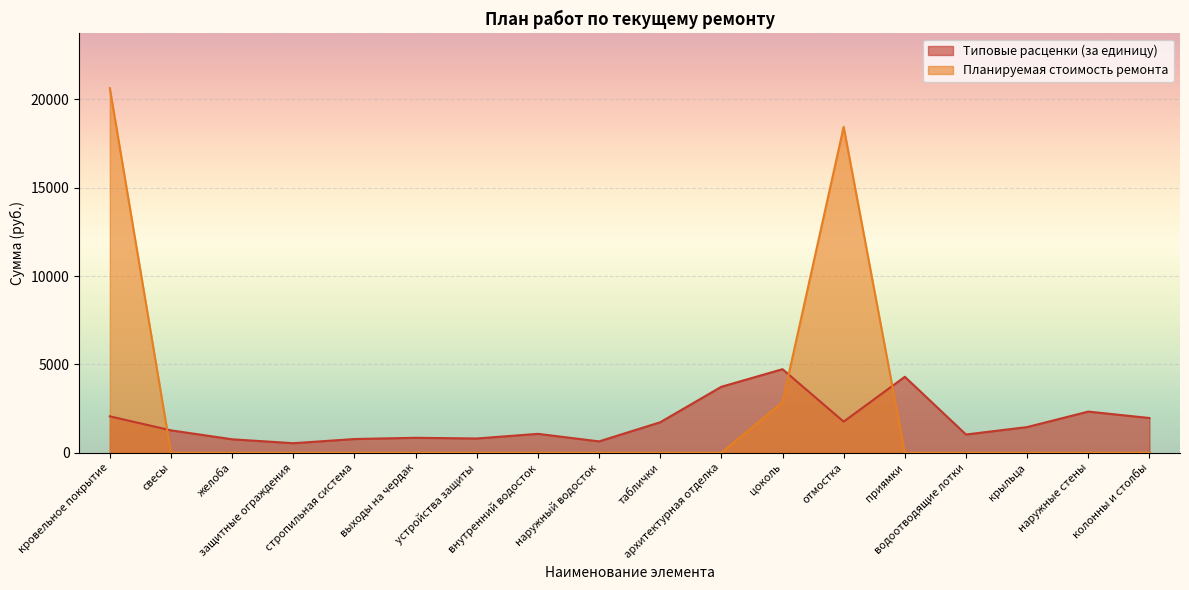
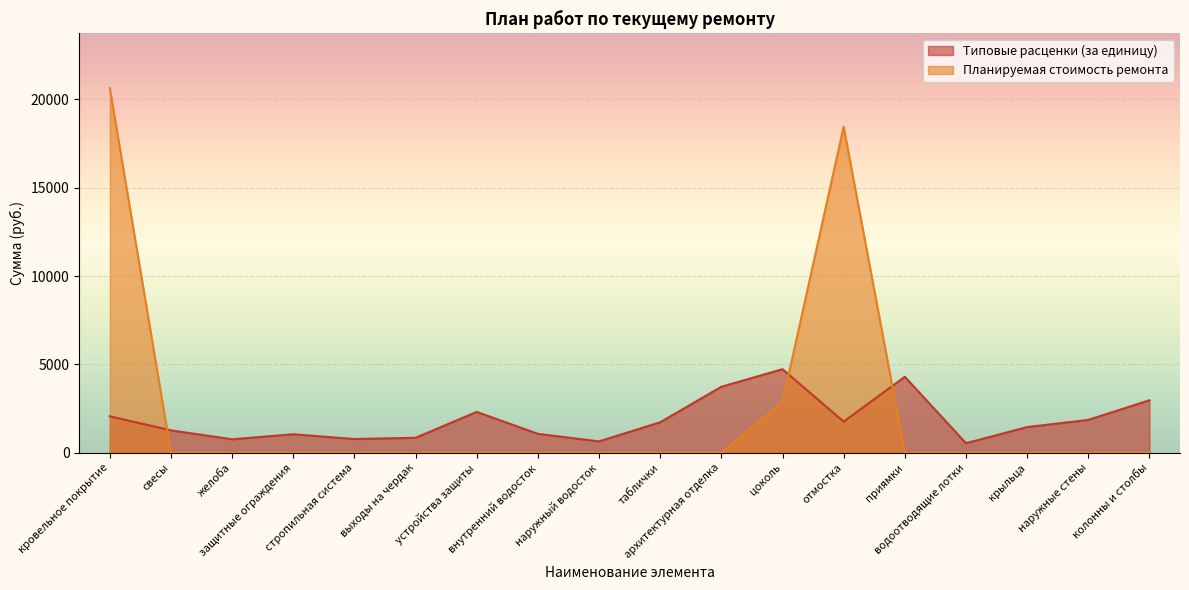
Типовые расценки (за единицу), защитные ограждения: 500 -> 1000
Типовые расценки (за единицу), устройства защиты: 800 -> 2300
Типовые расценки (за единицу), водоотводящие лотки: 1000 -> 500
Типовые расценки (за единицу), наружные стены: 2300 -> 1900
Типовые расценки (за единицу), колонны и столбы: 2000 -> 3000
